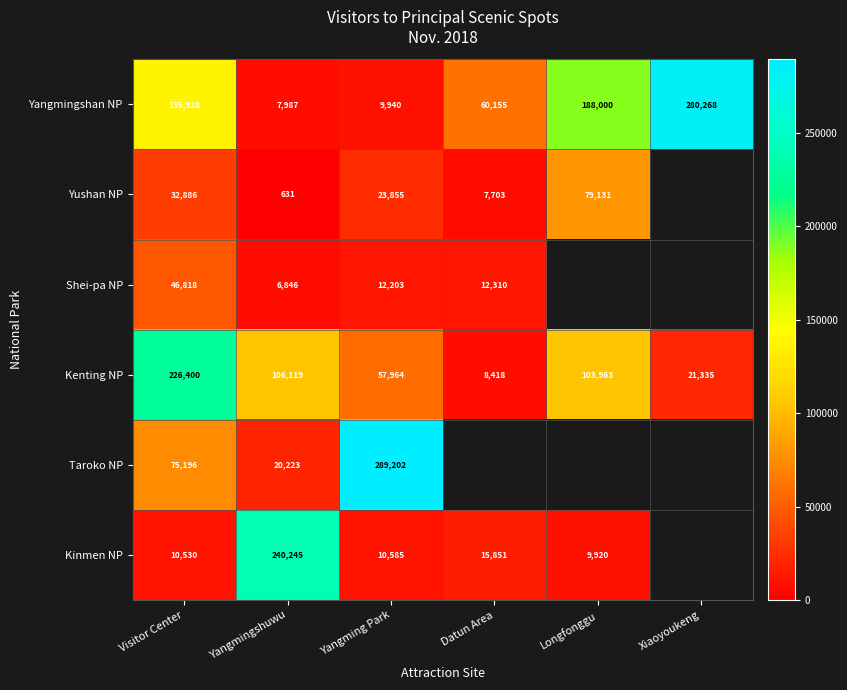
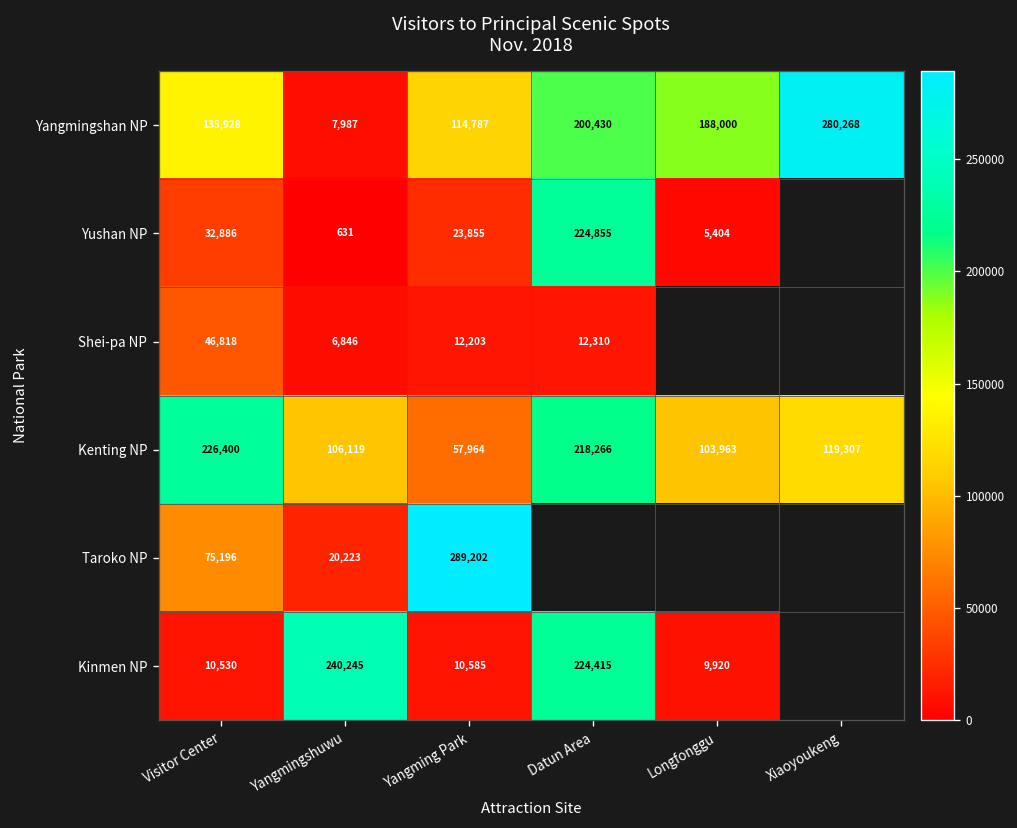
Yangmingshan NP, Yangming Park: 9,940 -> 114,787
Yangmingshan NP, Datun Area: 60,155 -> 200,430
Yushan NP, Datun Area: 7,703 -> 224,855
Yushan NP, Longfonggu: 79,131 -> 5,404
Kenting NP, Datun Area: 8,418 -> 218,266
Kenting NP, Xiaoyoukeng: 21,335 -> 119,307
Kinmen NP, Datun Area: 15,851 -> 224,415
